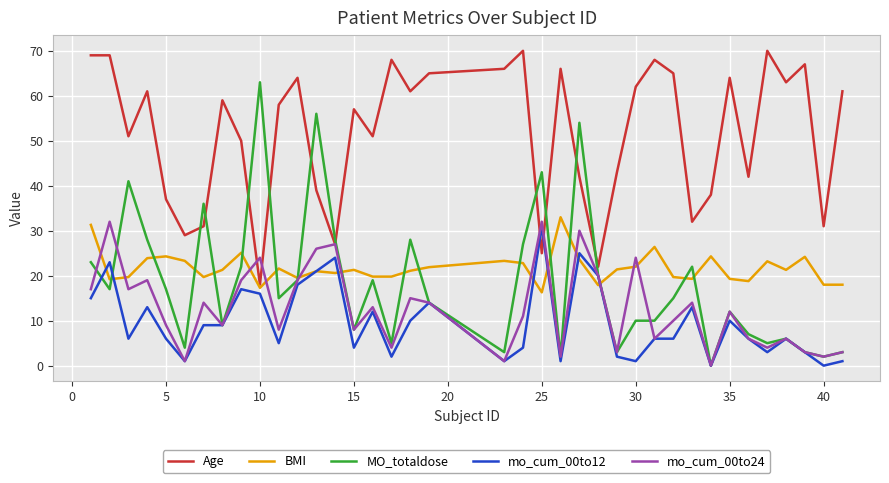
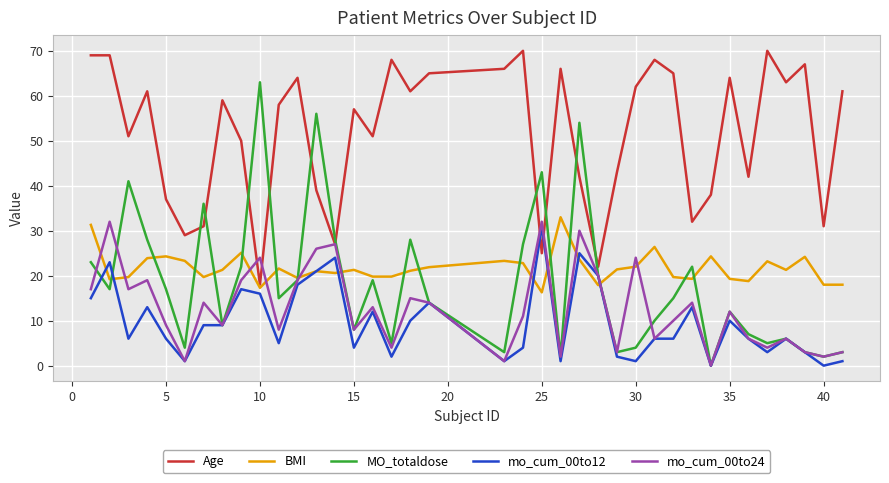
MO_totaldose, 30: 10 -> 4
